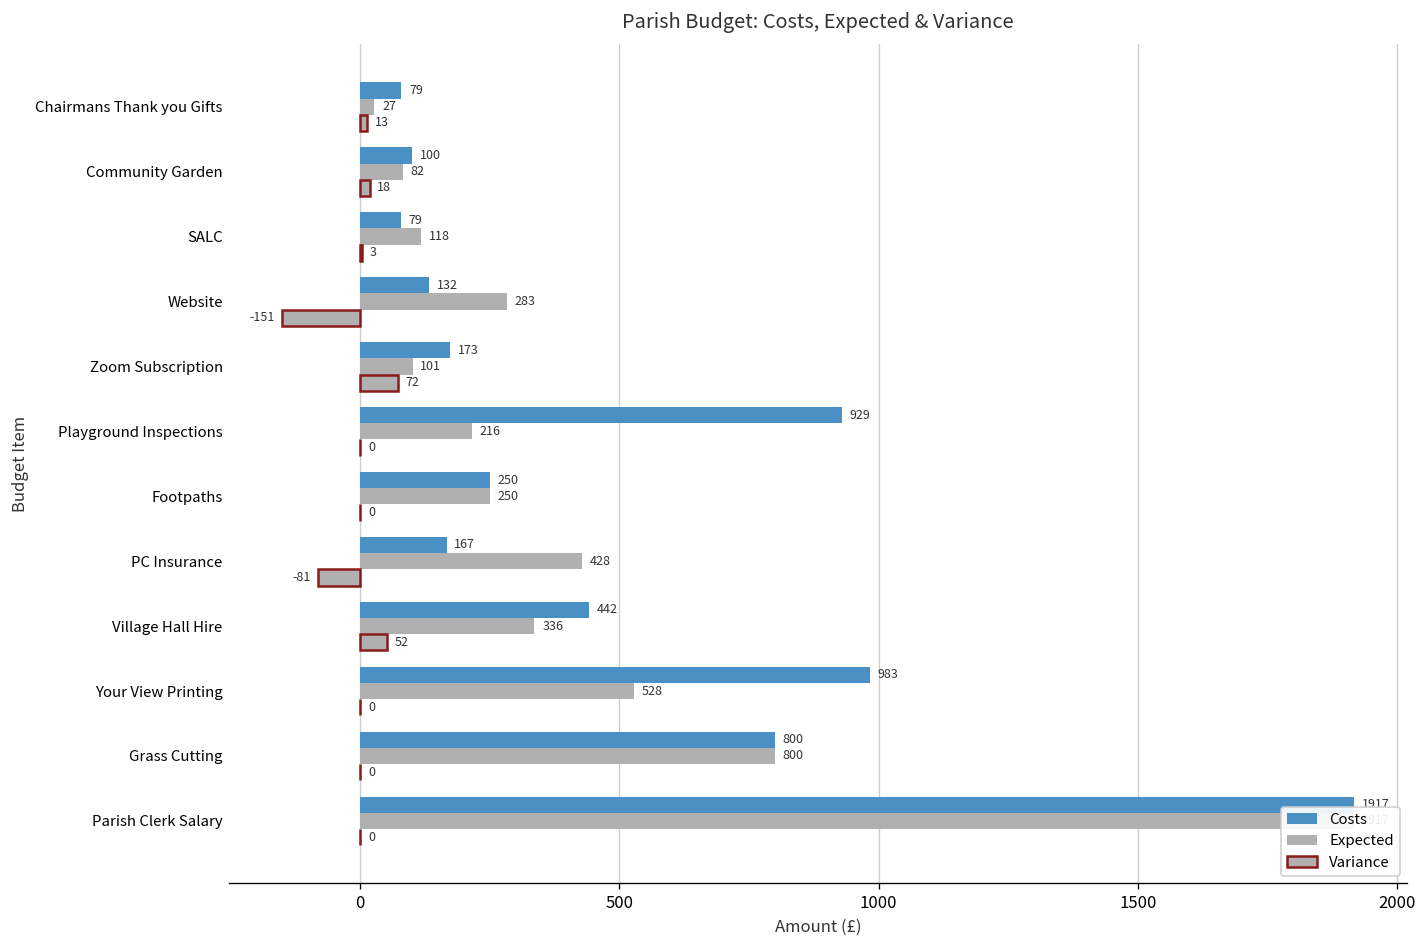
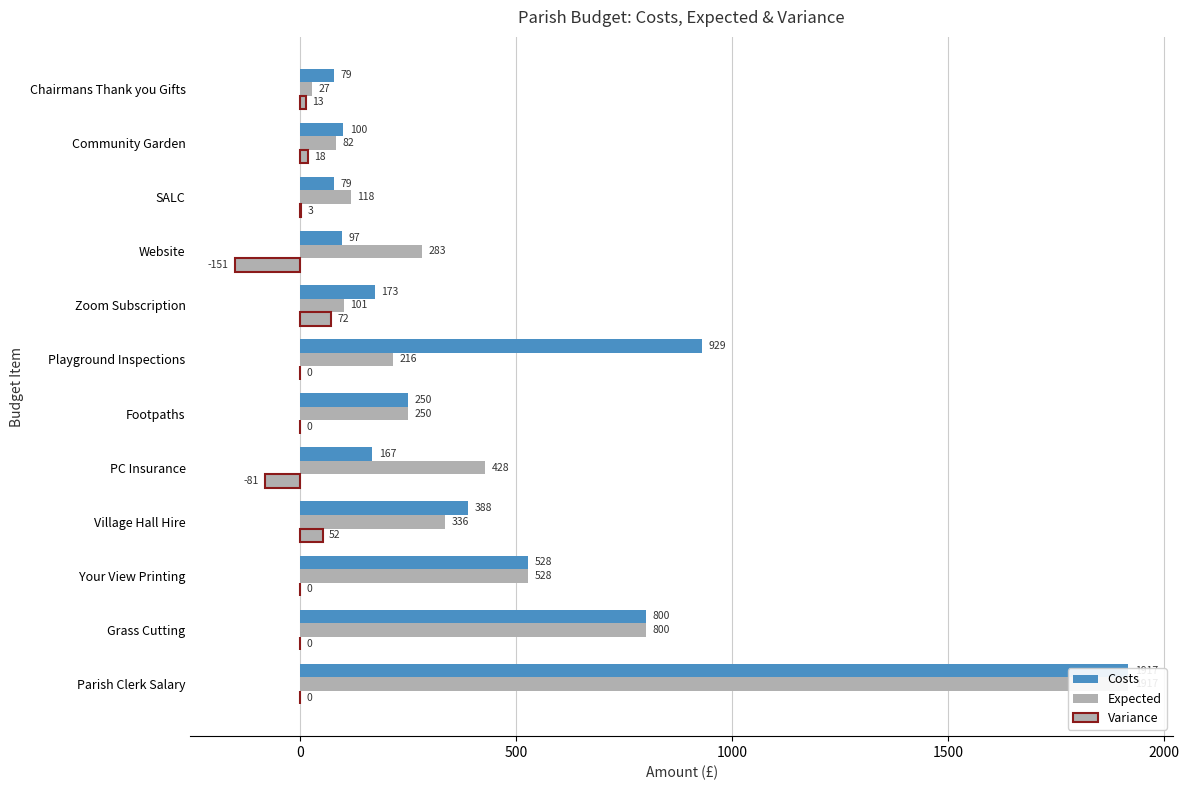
Costs, Website: 132 -> 97
Costs, Village Hall Hire: 442 -> 388
Costs, Your View Printing: 983 -> 528
